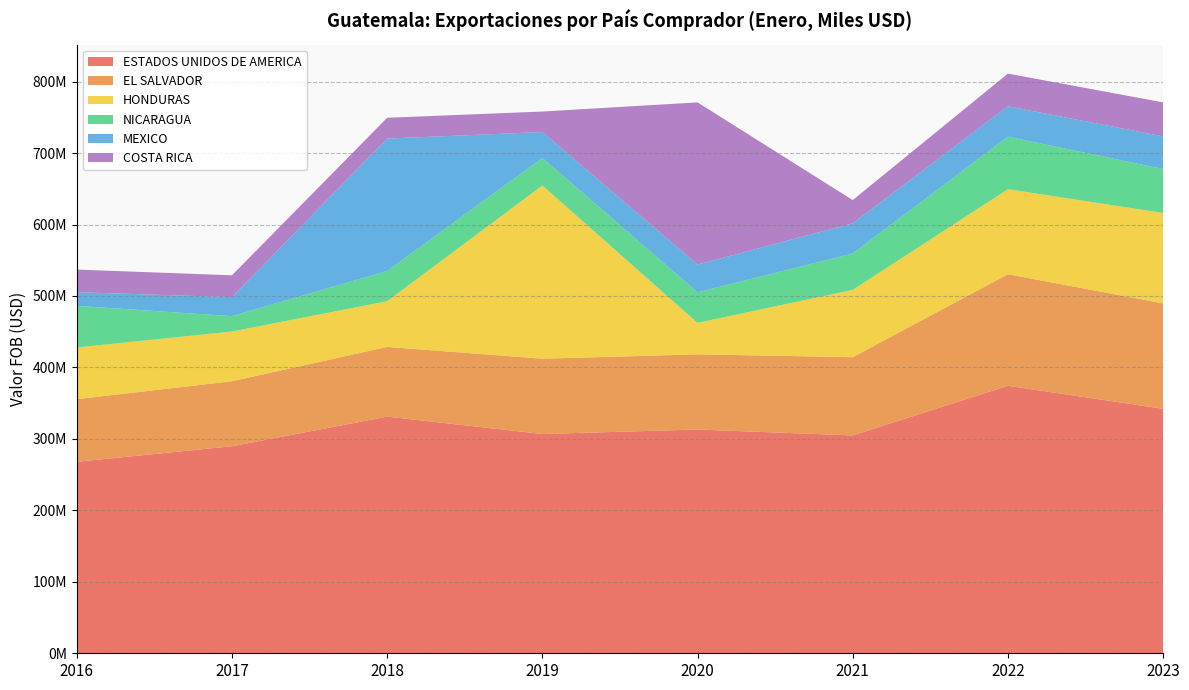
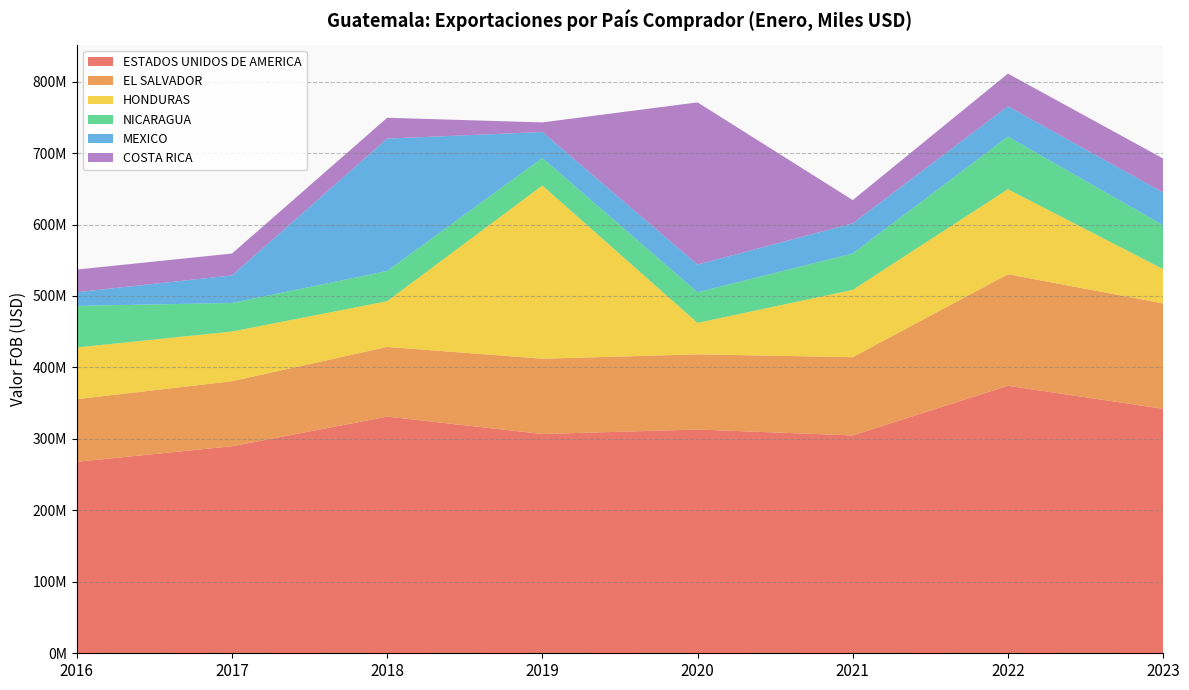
NICARAGUA, 2017: 20000000 -> 40000000
MEXICO, 2017: 30000000 -> 40000000
COSTA RICA, 2019: 30000000 -> 10000000
HONDURAS, 2023: 130000000 -> 50000000
